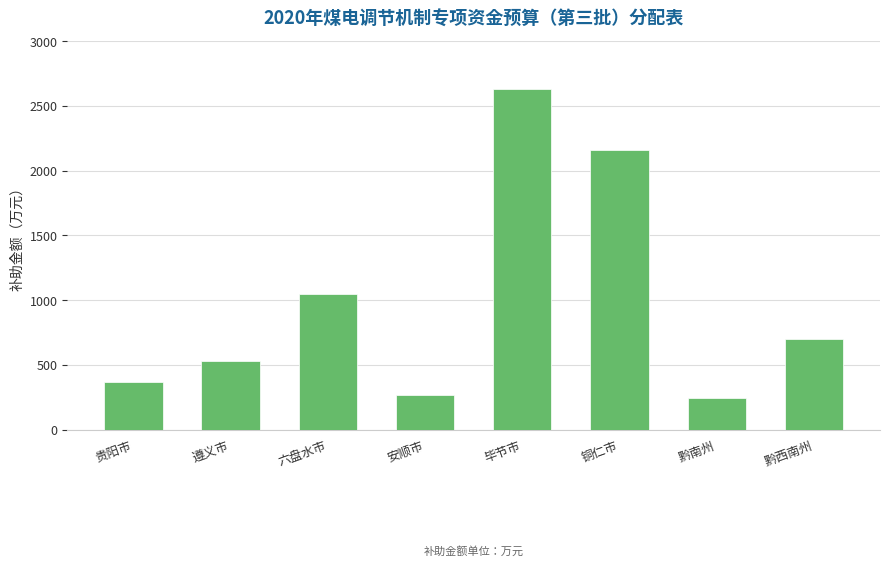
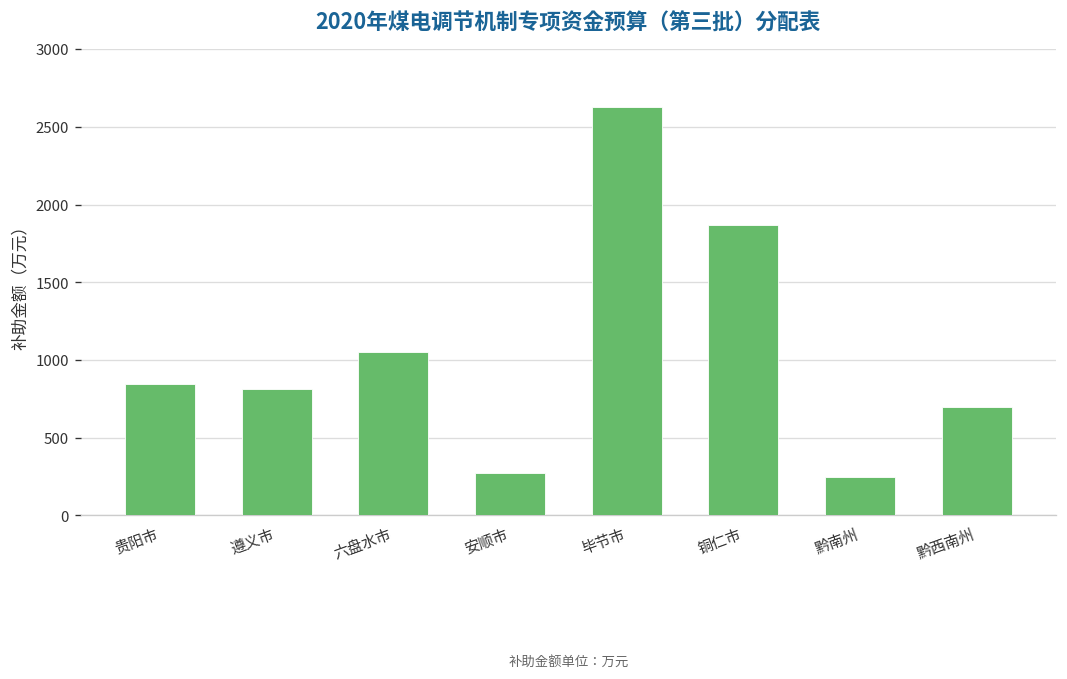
贵阳市: 370 -> 850
遵义市: 530 -> 810
铜仁市: 2160 -> 1870
